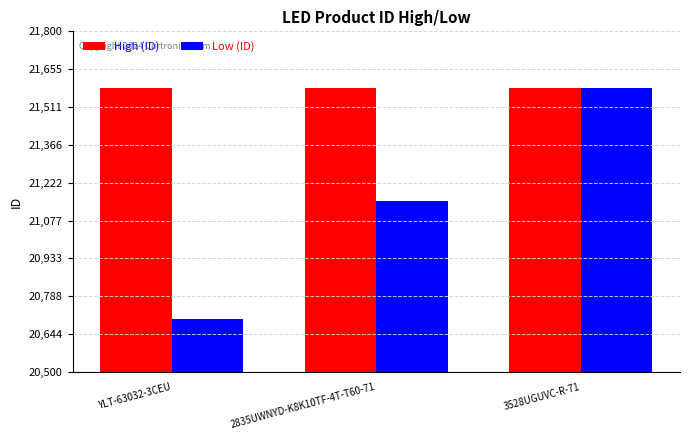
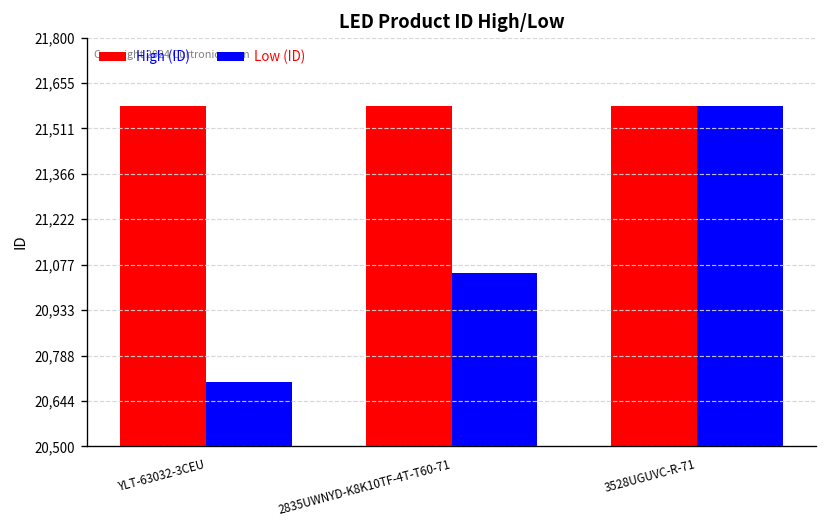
Low (ID), 2835UWNYD-K8K10TF-4T-T60-71: 21,150 -> 21,050
